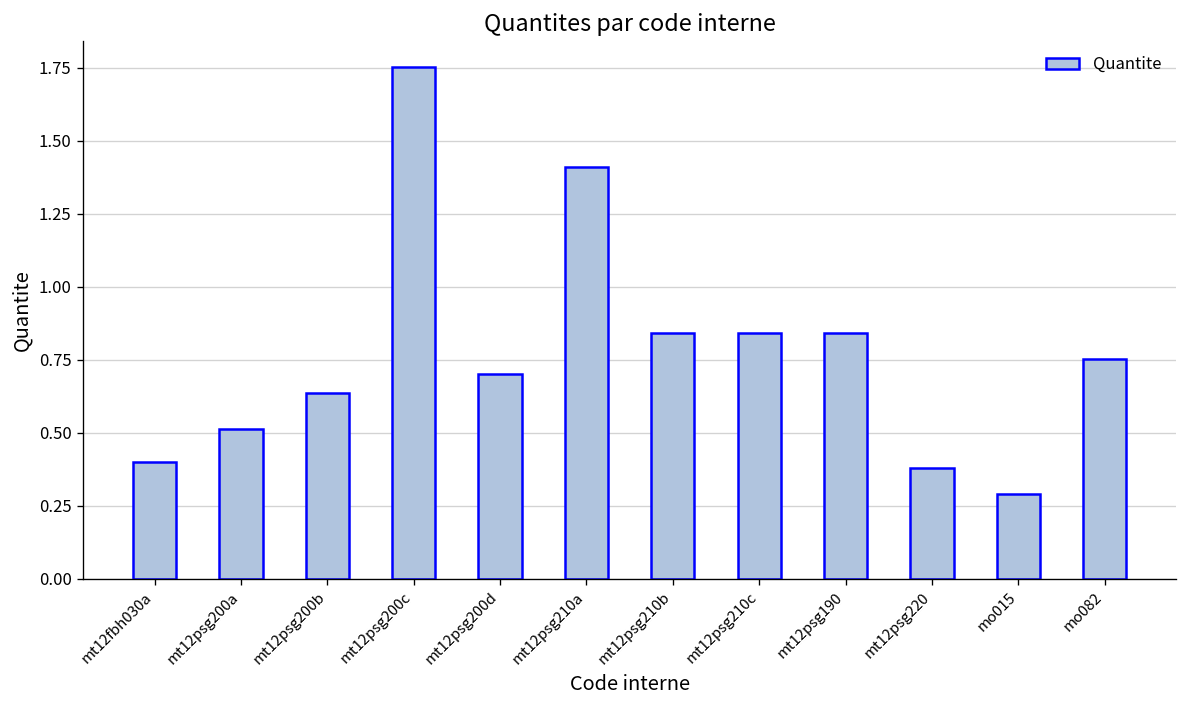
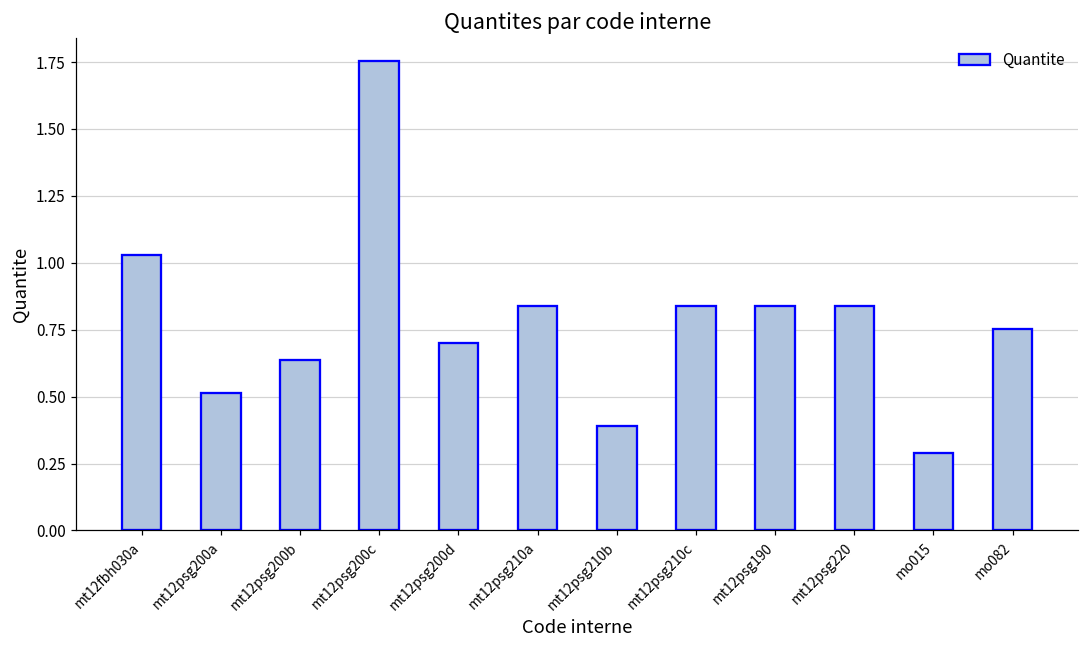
mt12fbh030a: 0.40 -> 1.03
mt12psg210a: 1.41 -> 0.84
mt12psg210b: 0.84 -> 0.39
mt12psg220: 0.38 -> 0.84
